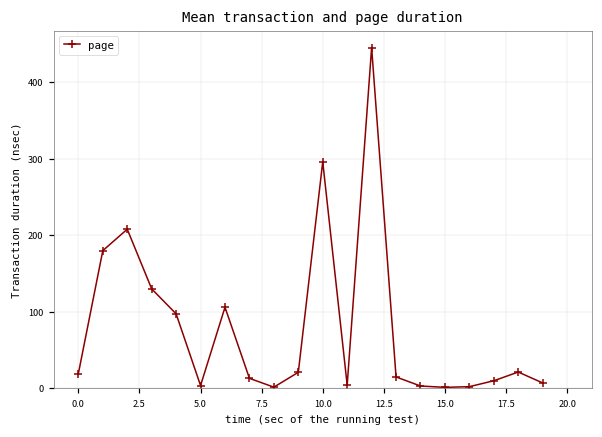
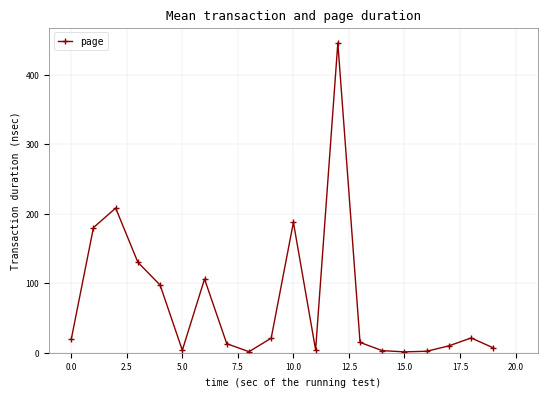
10.0: 300 -> 190
